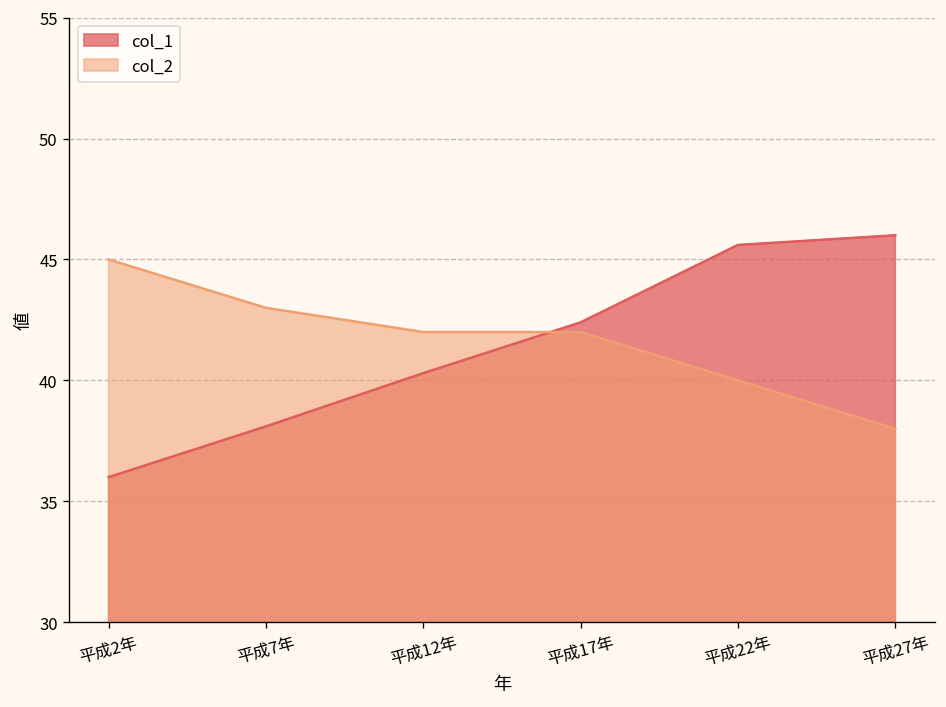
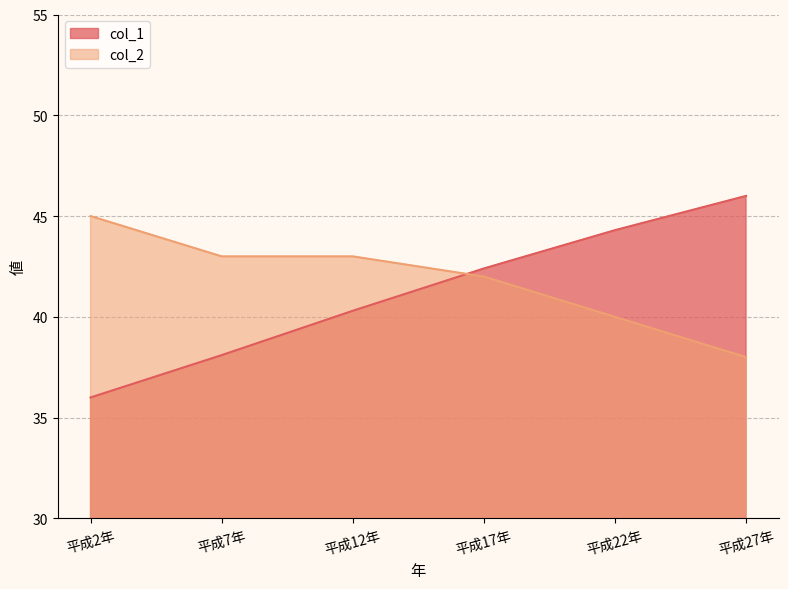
col_2, 平成12年: 42 -> 43
col_1, 平成22年: 45.6 -> 44.3
